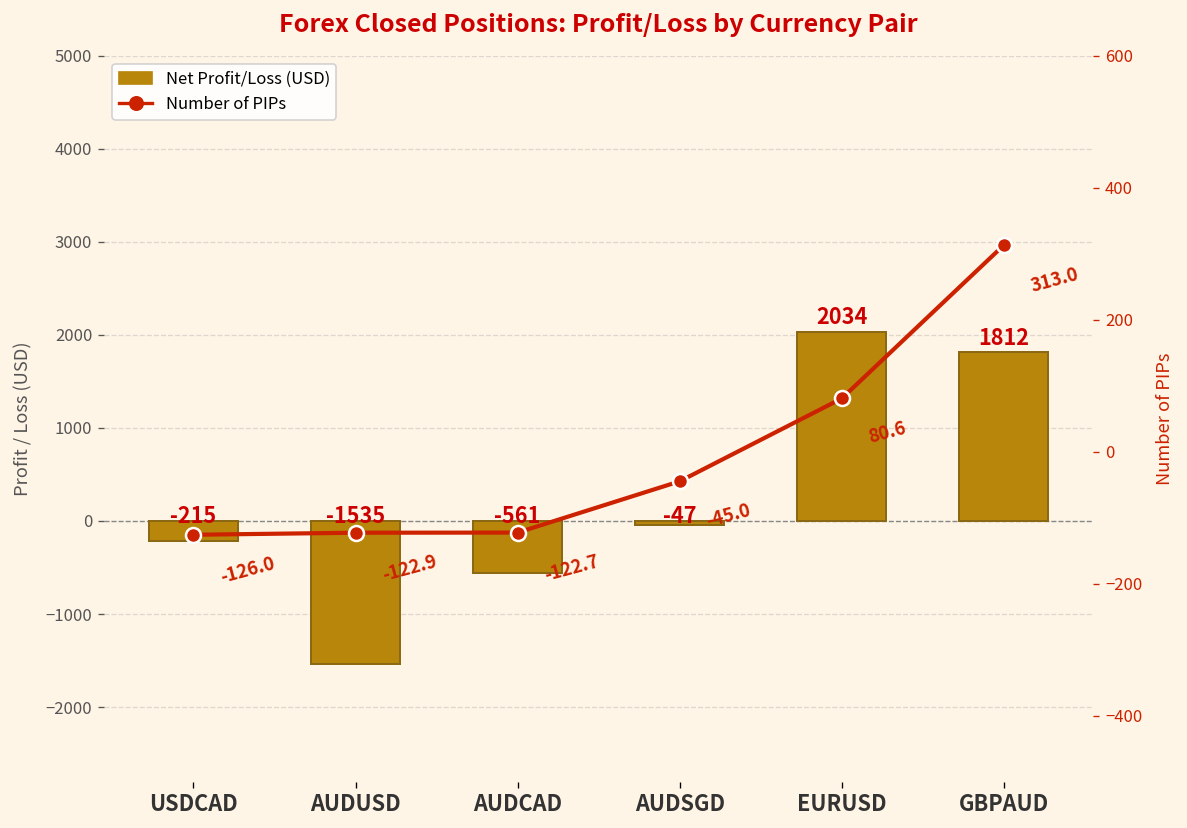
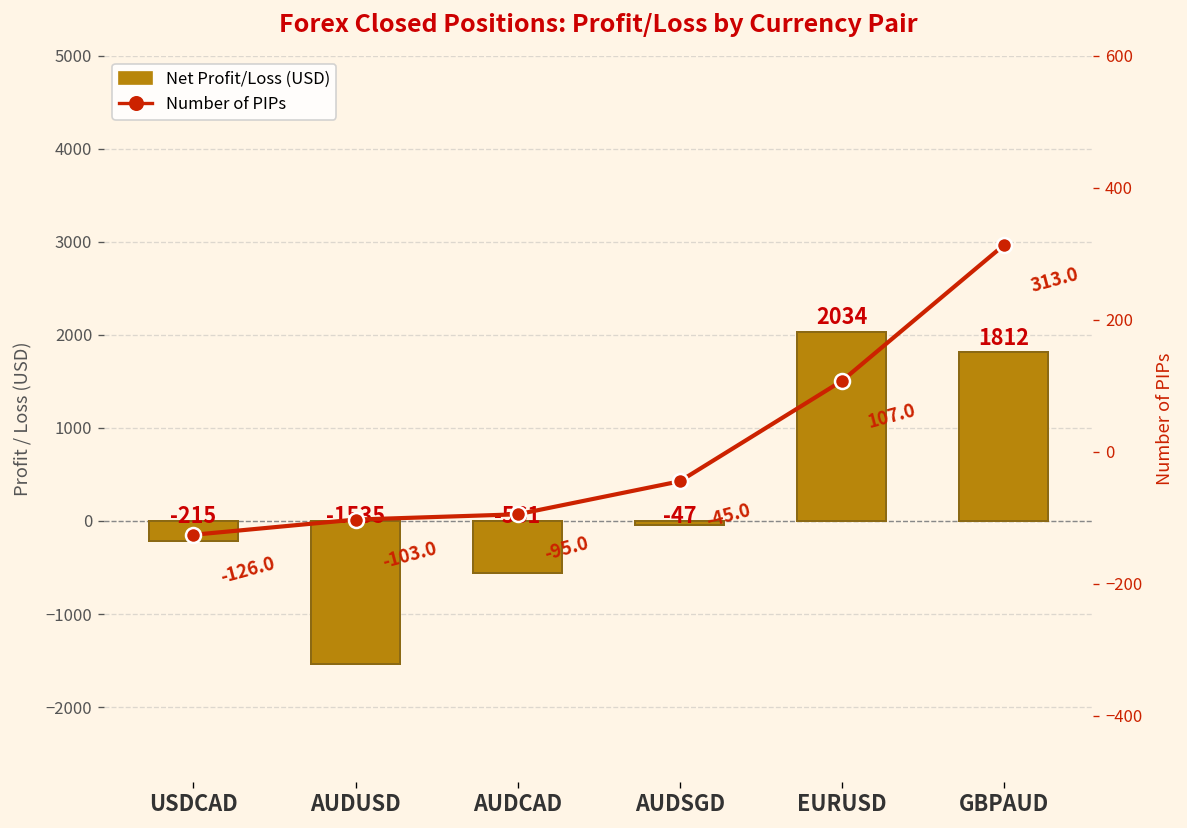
Number of PIPs, AUDUSD: -122.9 -> -103.0
Number of PIPs, AUDCAD: -122.7 -> -95.0
Number of PIPs, EURUSD: 80.6 -> 107.0
